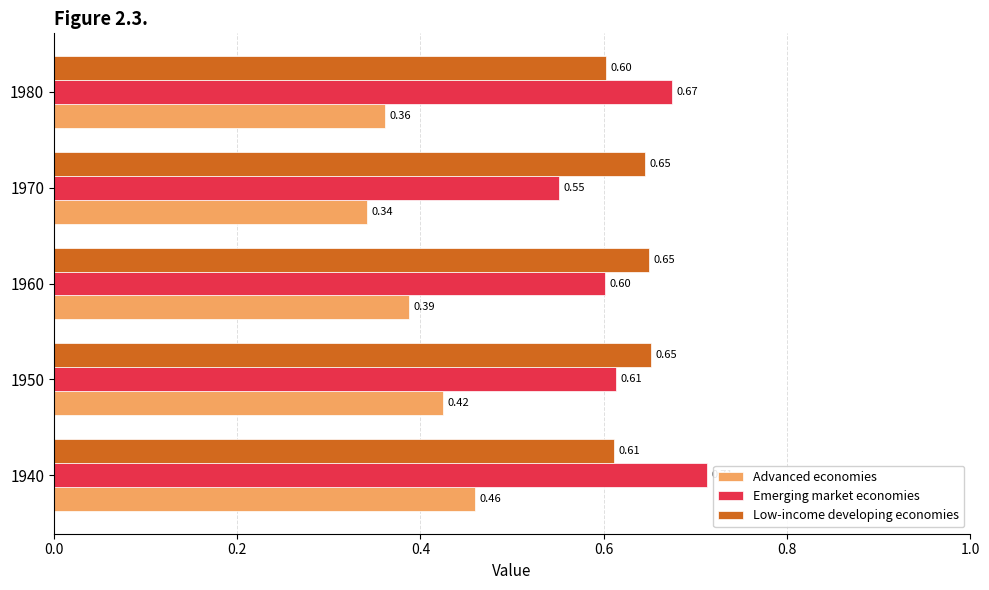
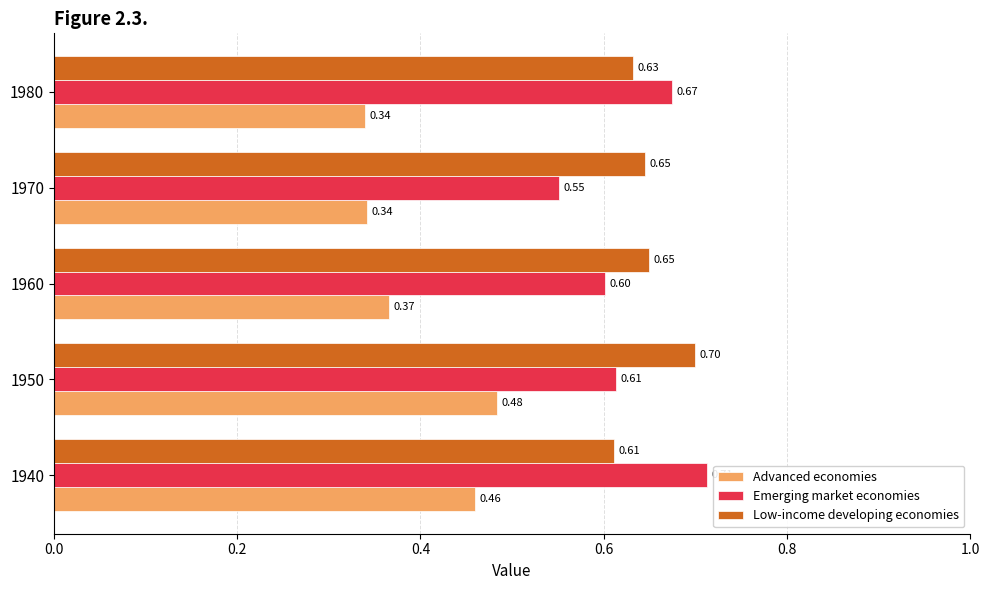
Low-income developing economies, 1980: 0.60 -> 0.63
Advanced economies, 1980: 0.36 -> 0.34
Advanced economies, 1960: 0.39 -> 0.37
Low-income developing economies, 1950: 0.65 -> 0.70
Advanced economies, 1950: 0.42 -> 0.48
